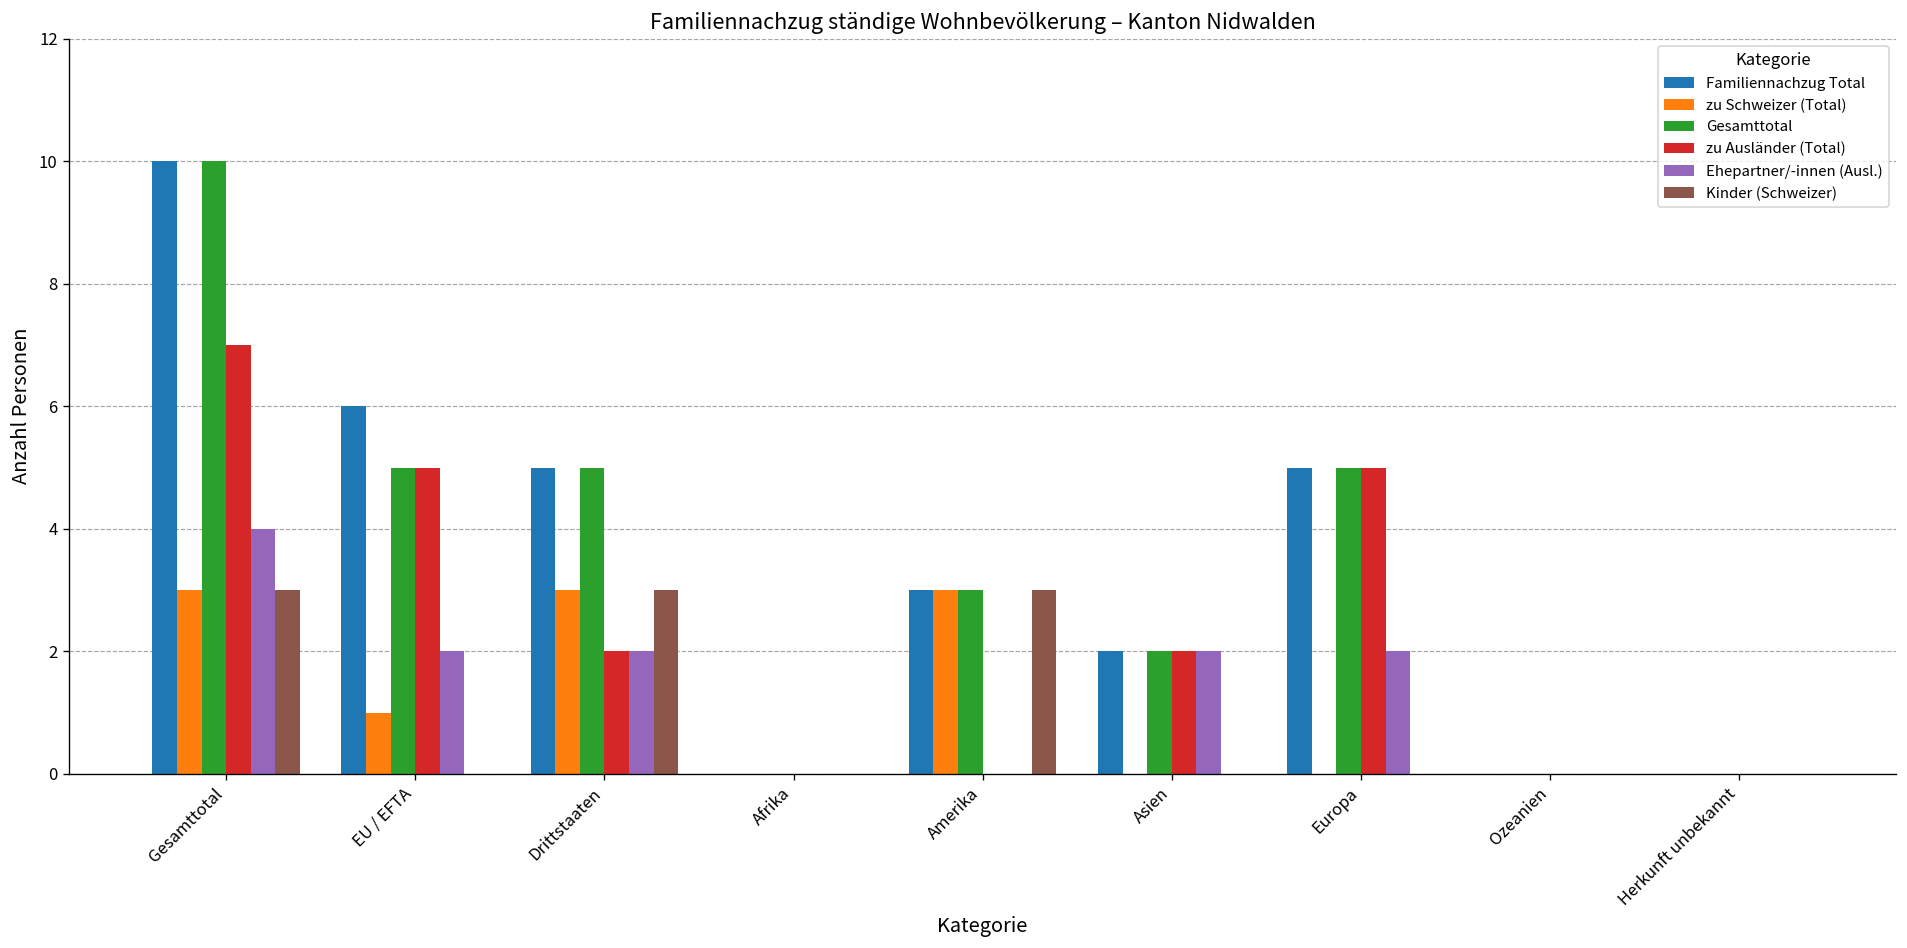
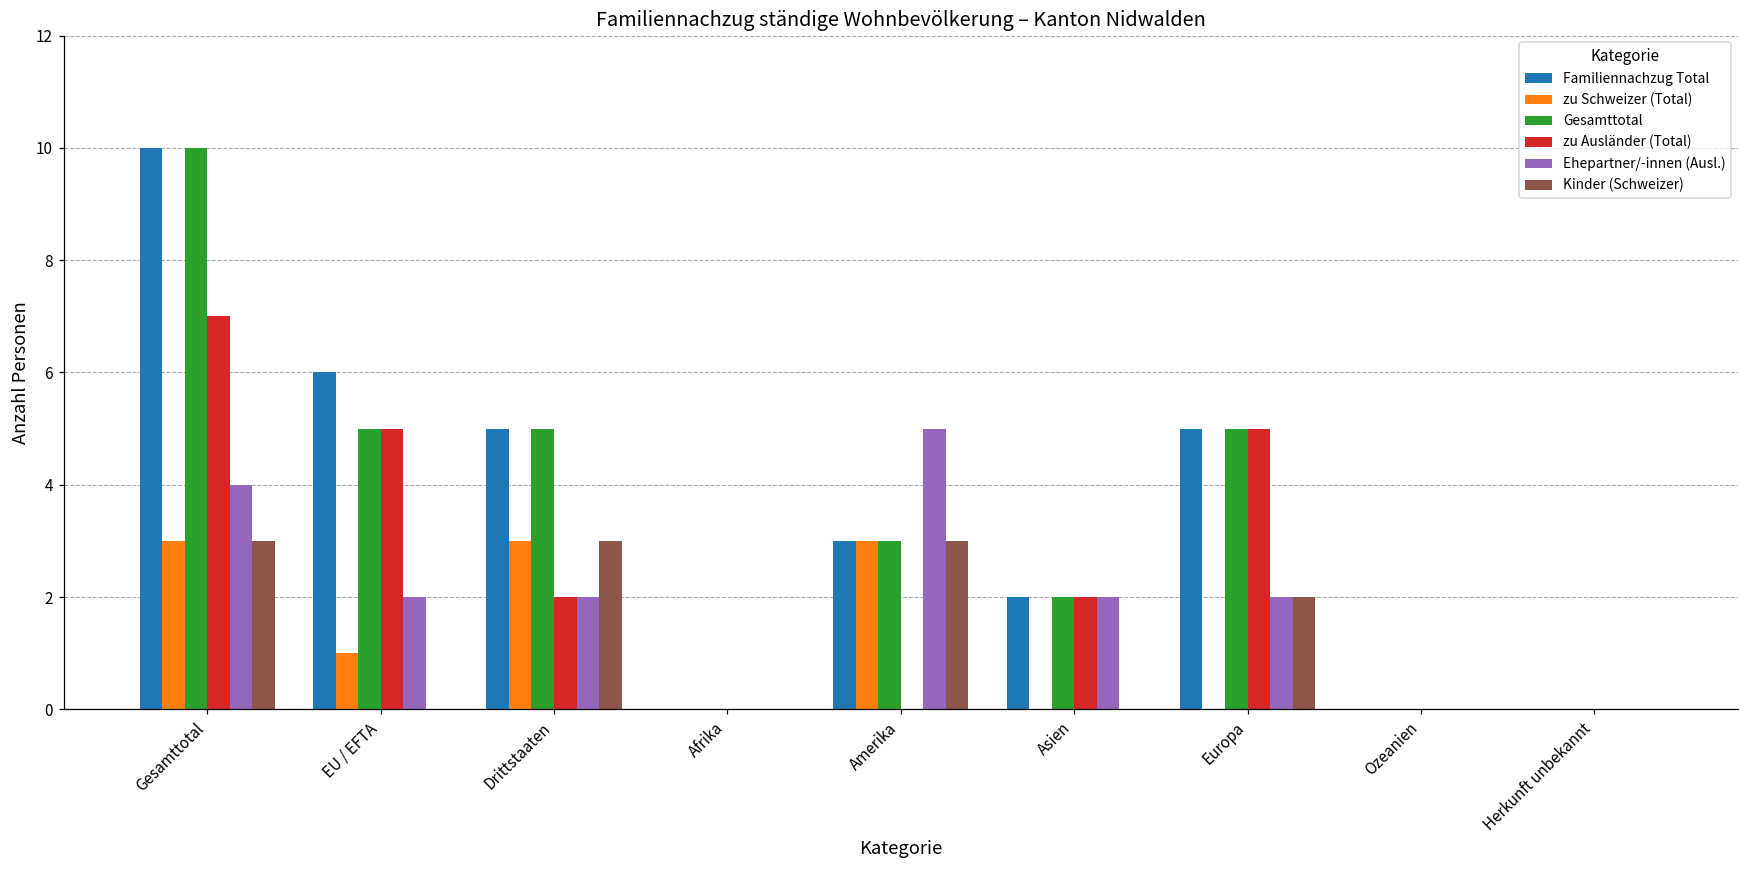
Ehepartner/-innen (Ausl.), Amerika: 0 -> 5
Kinder (Schweizer), Europa: 0 -> 2
